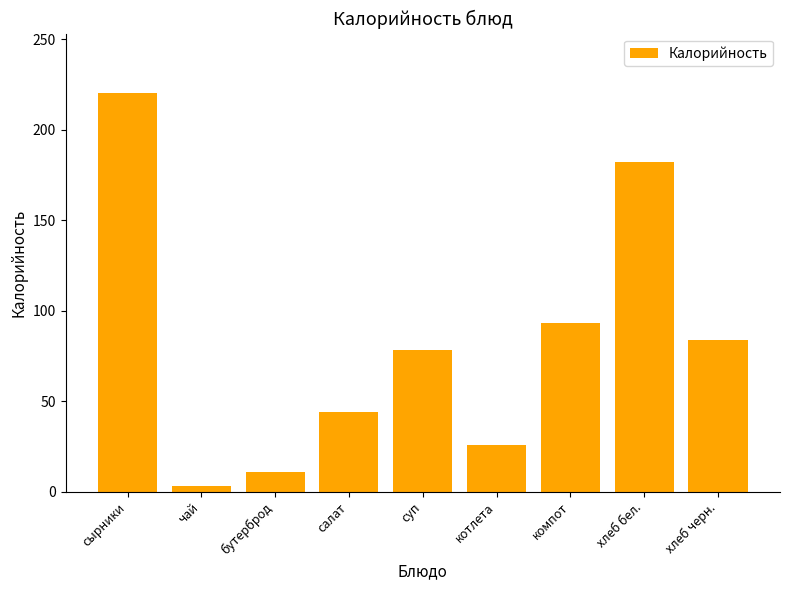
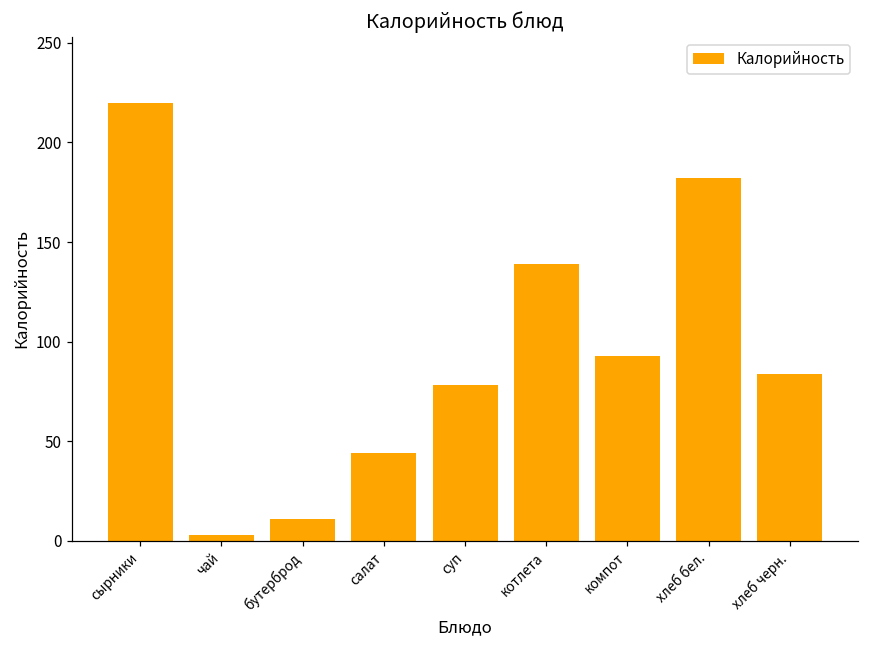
котлета: 26 -> 139
